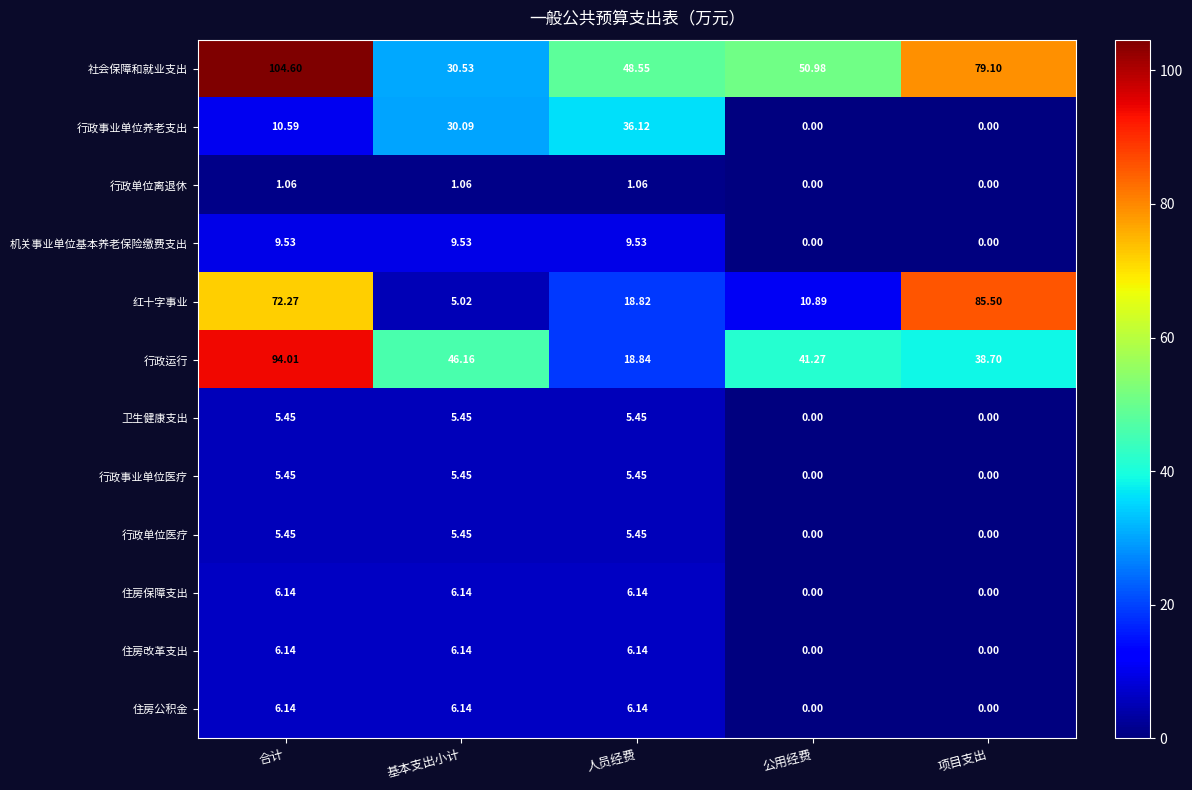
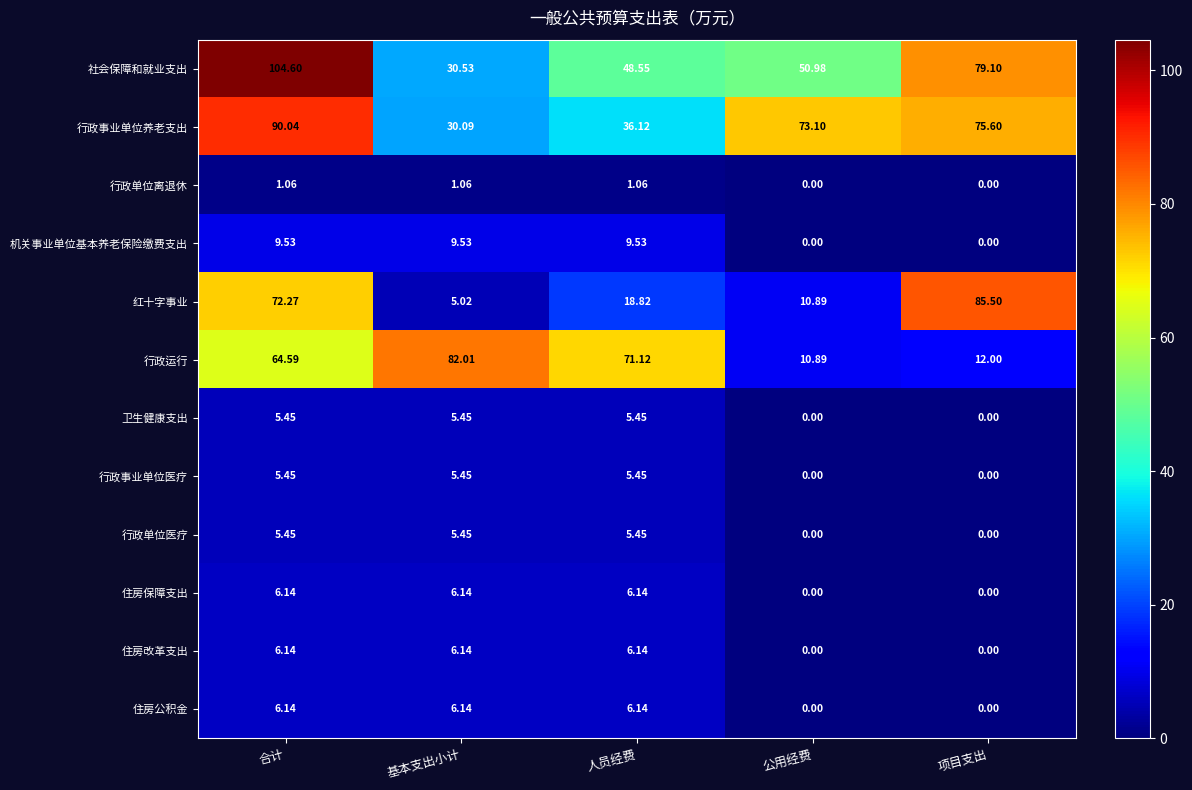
行政事业单位养老支出, 合计: 10.59 -> 90.04
行政事业单位养老支出, 公用经费: 0.00 -> 73.10
行政事业单位养老支出, 项目支出: 0.00 -> 75.60
行政运行, 合计: 94.01 -> 64.59
行政运行, 基本支出小计: 46.16 -> 82.01
行政运行, 人员经费: 18.84 -> 71.12
行政运行, 公用经费: 41.27 -> 10.89
行政运行, 项目支出: 38.70 -> 12.00
